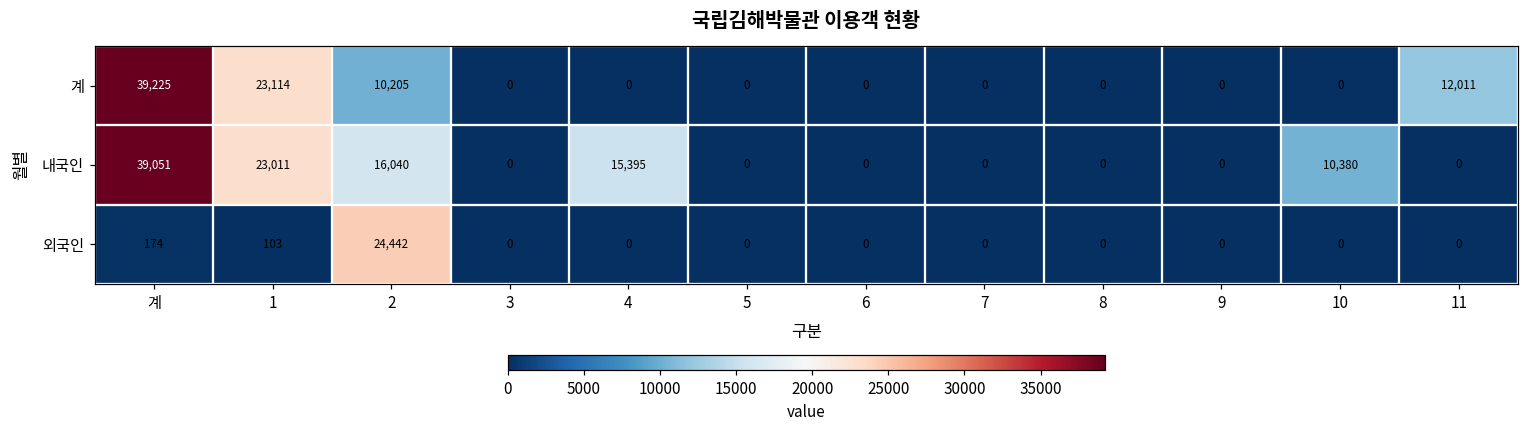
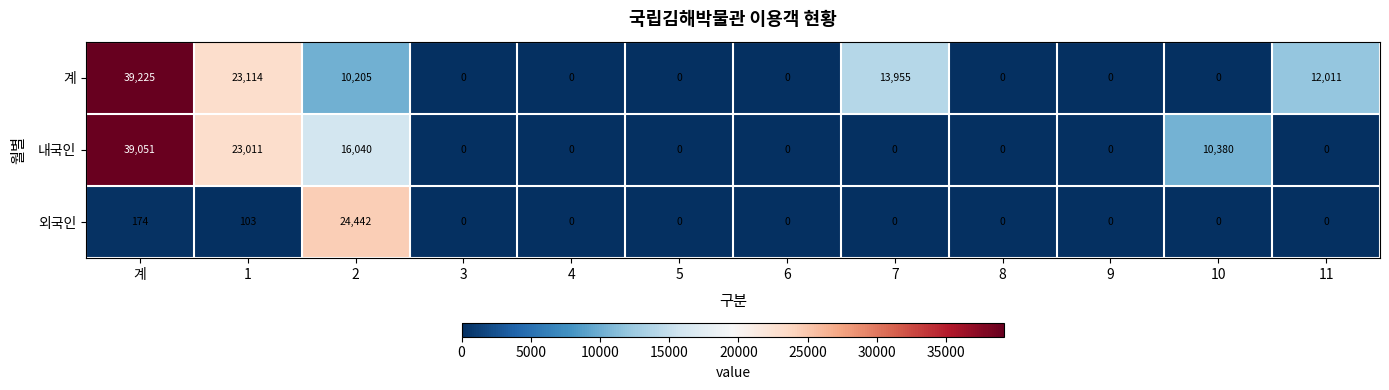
계, 7: 0 -> 13,955
내국인, 4: 15,395 -> 0
